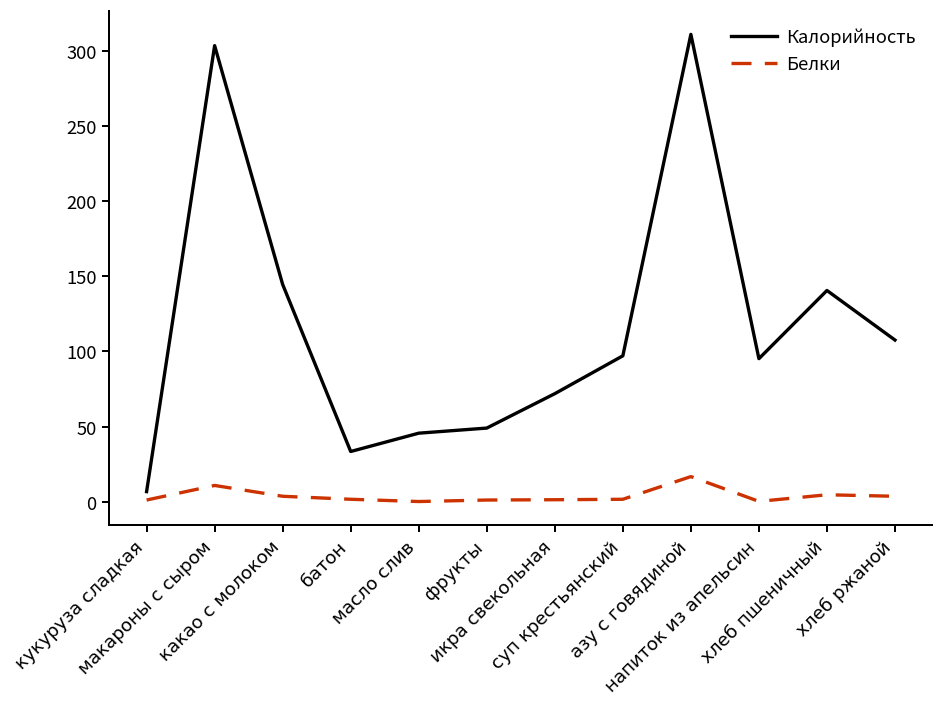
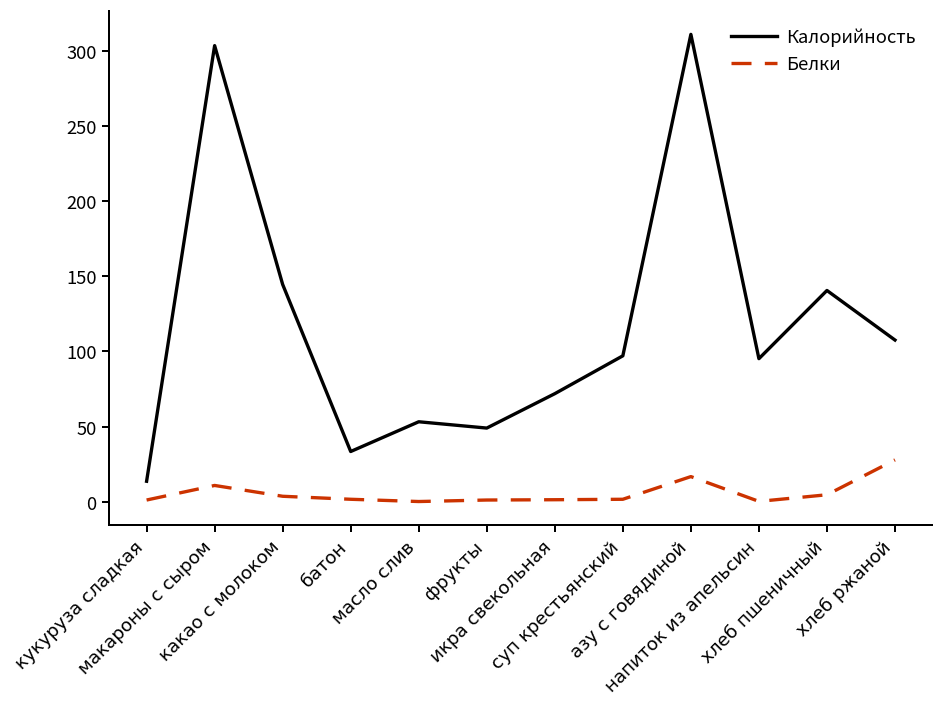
Калорийность, кукуруза сладкая: 7 -> 14
Калорийность, масло слив: 46 -> 53
Белки, хлеб ржаной: 4 -> 28
